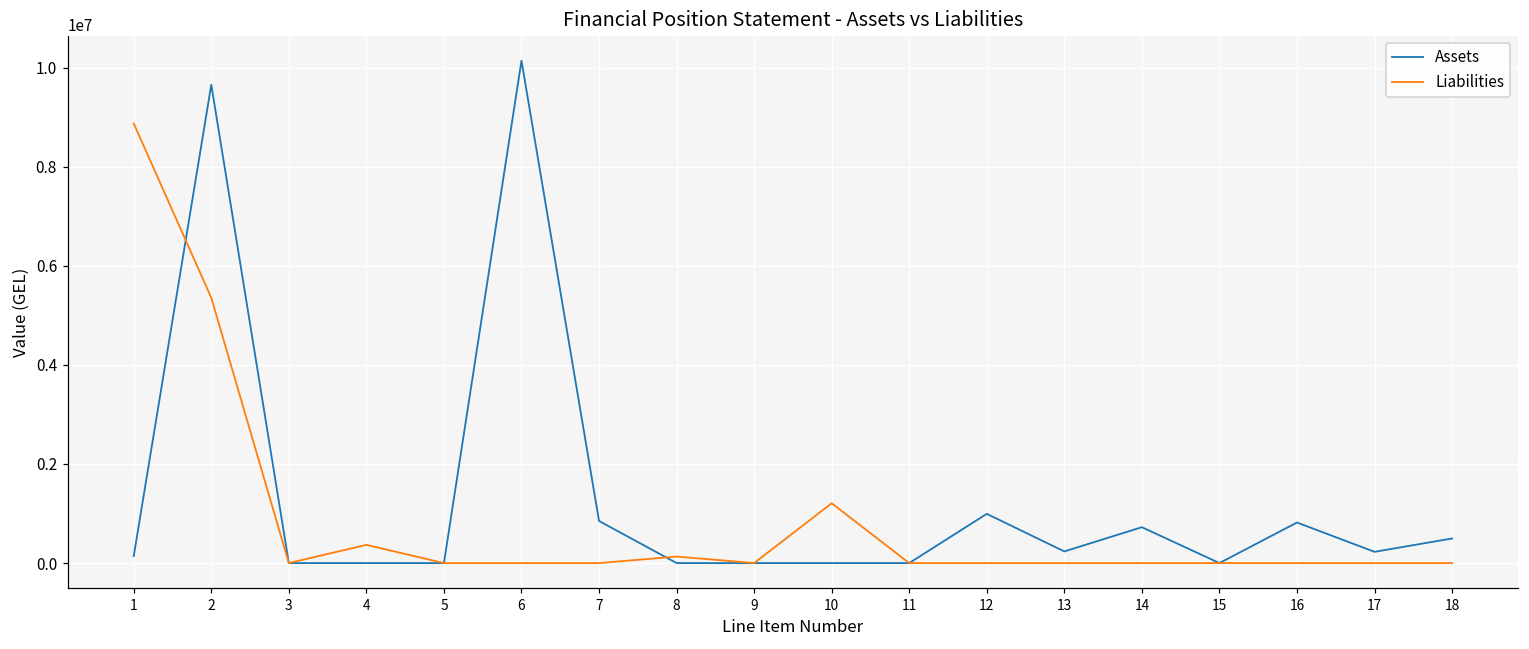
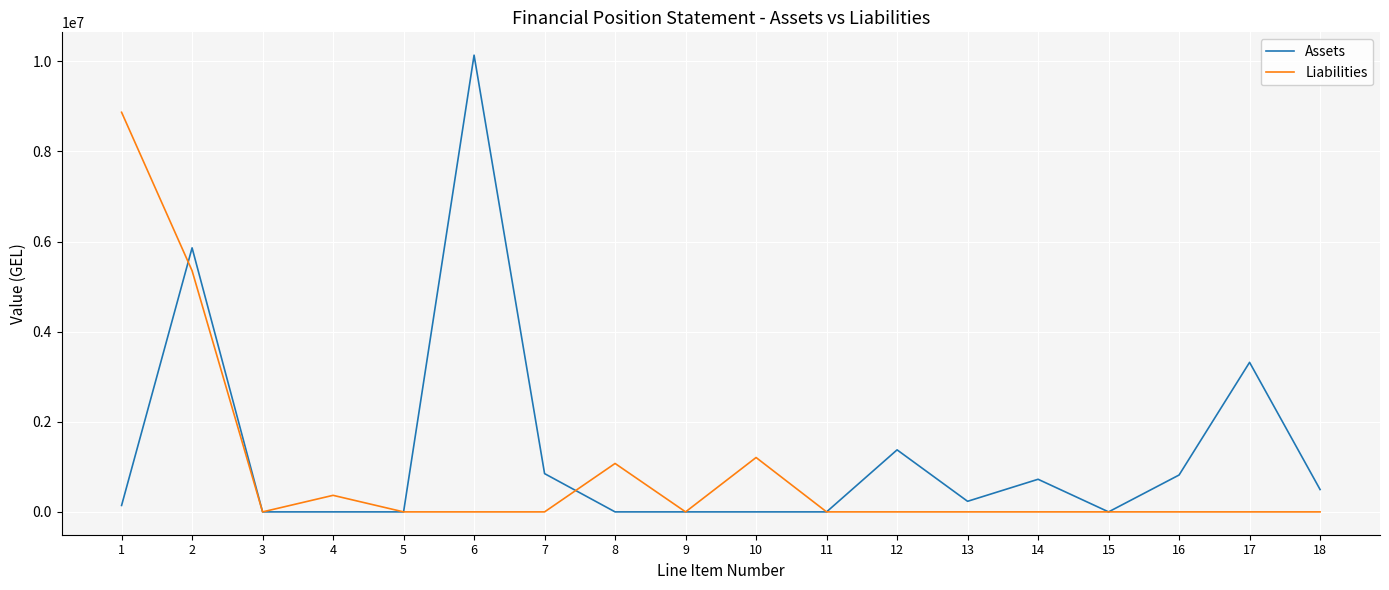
Assets, 2: 9700000 -> 5900000
Liabilities, 8: 100000 -> 1100000
Assets, 12: 1000000 -> 1400000
Assets, 17: 200000 -> 3300000
